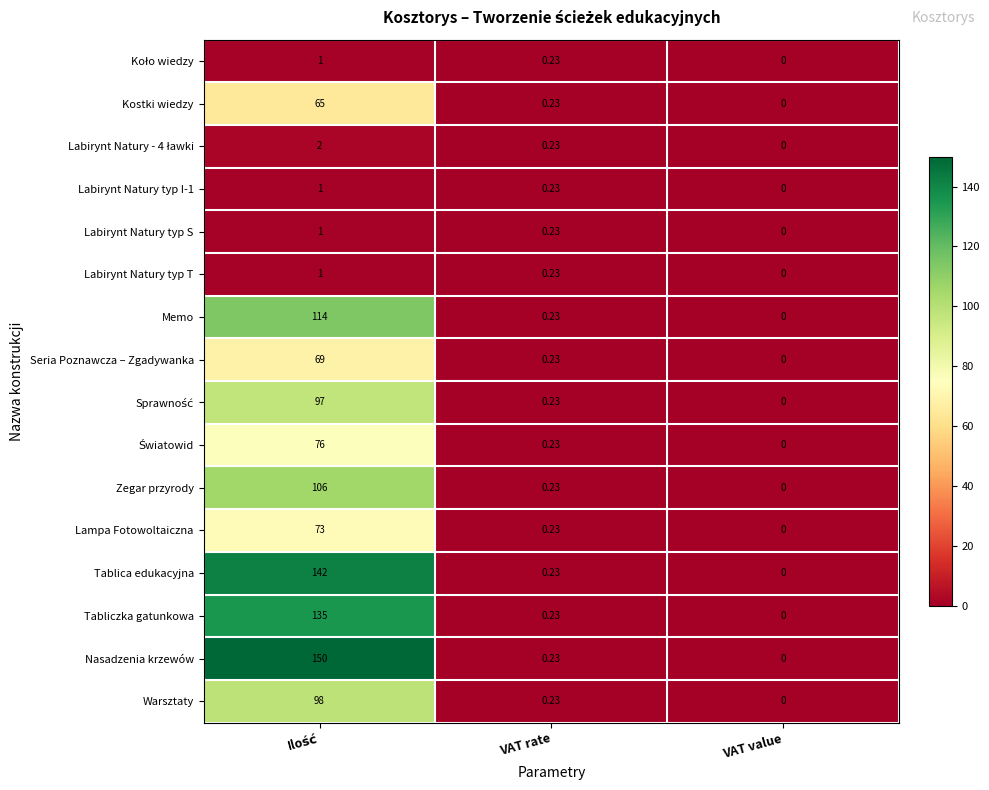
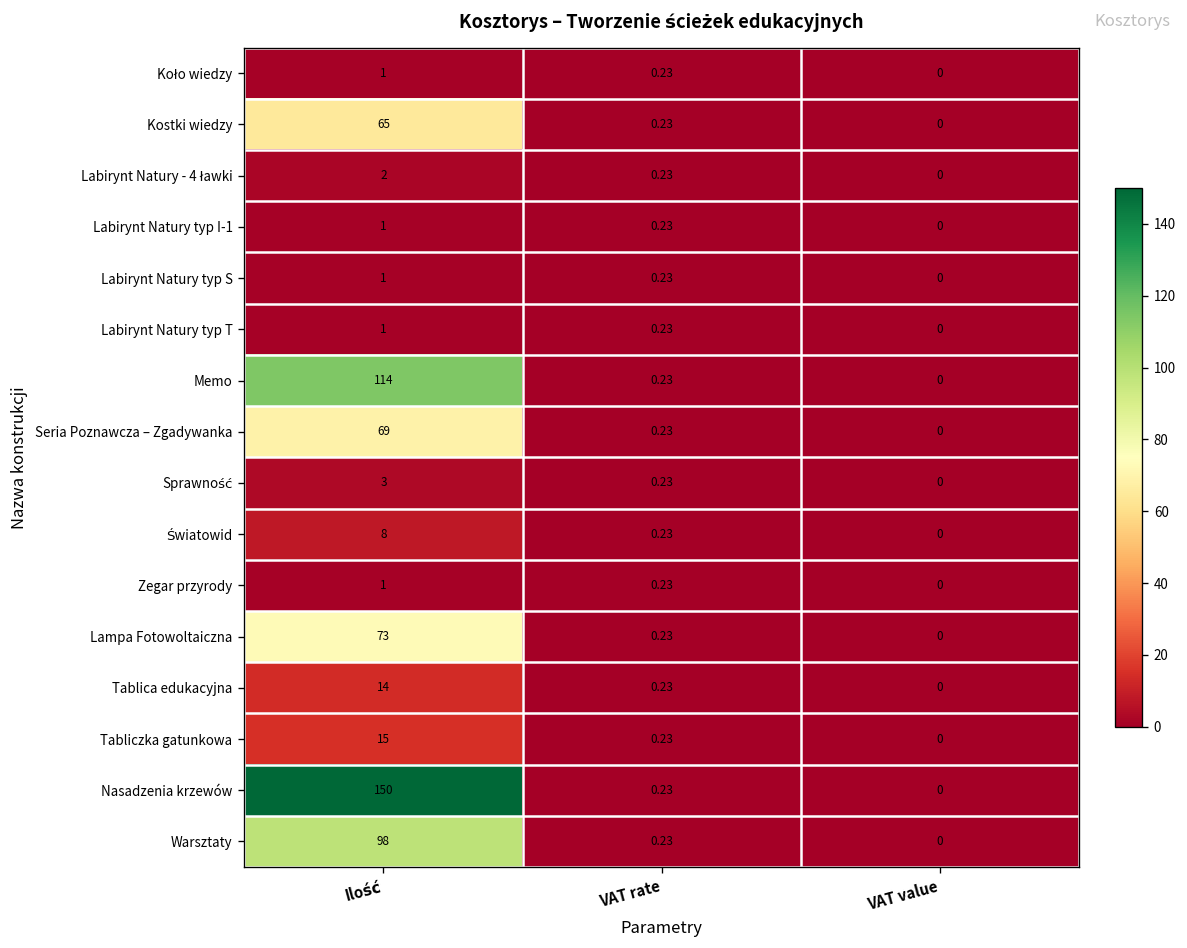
Sprawność, Ilość: 97 -> 3
Światowid, Ilość: 76 -> 8
Zegar przyrody, Ilość: 106 -> 1
Tablica edukacyjna, Ilość: 142 -> 14
Tabliczka gatunkowa, Ilość: 135 -> 15
